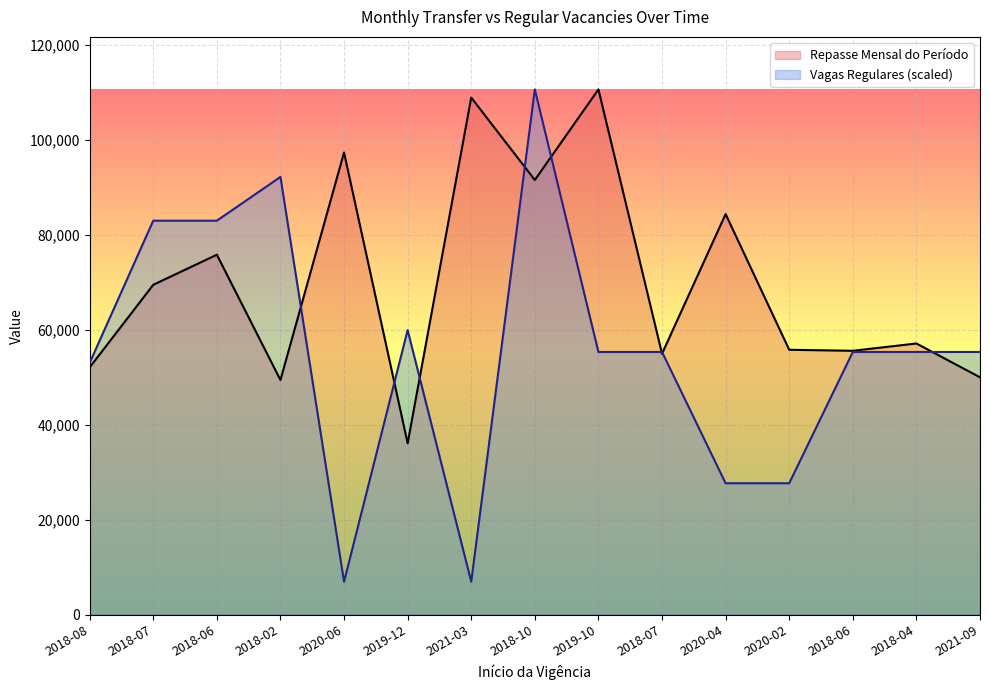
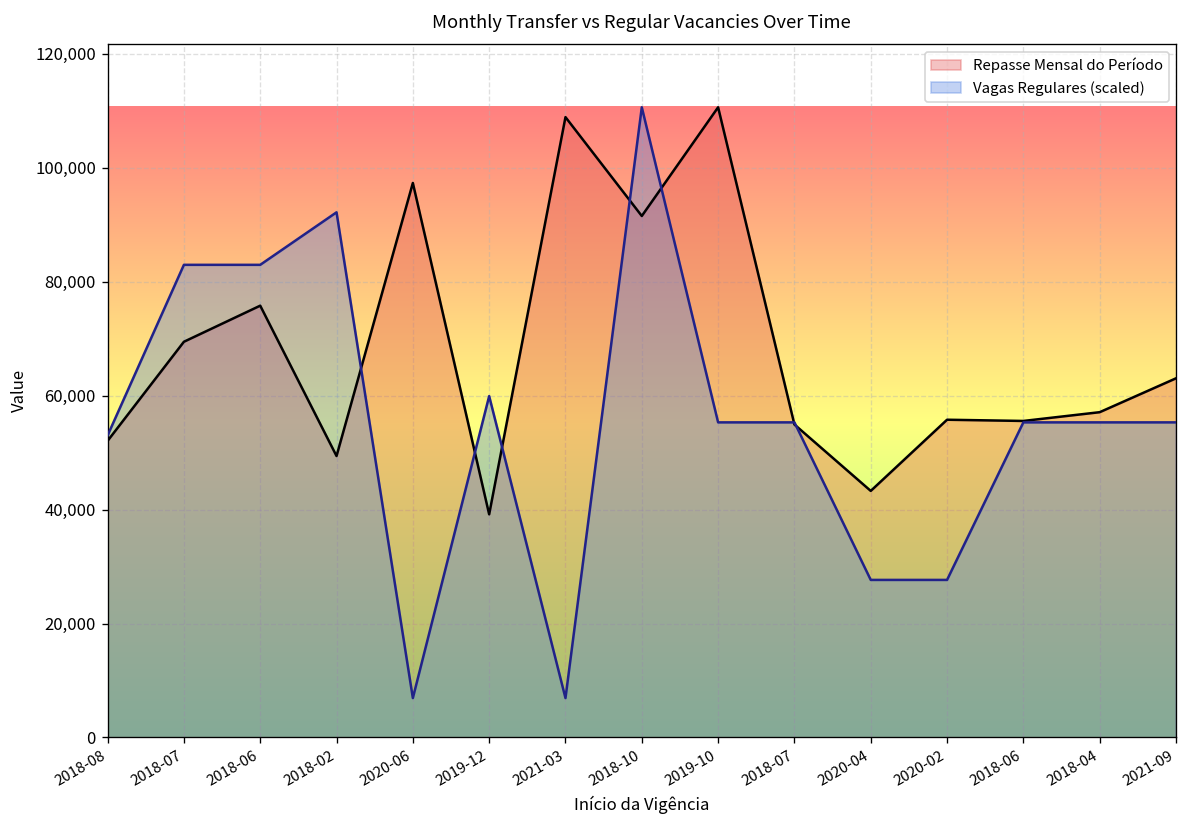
Repasse Mensal do Período, 2019-12: 36,000 -> 39,000
Repasse Mensal do Período, 2020-04: 84,000 -> 43,000
Repasse Mensal do Período, 2021-09: 50,000 -> 63,000
